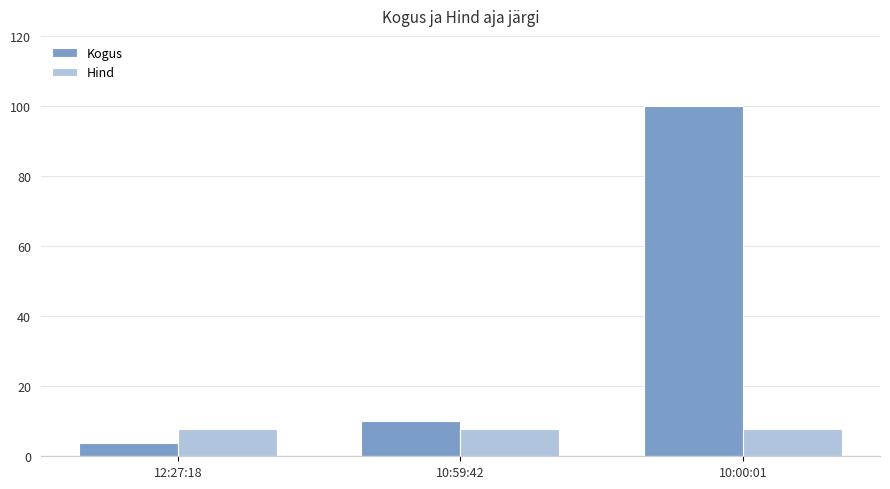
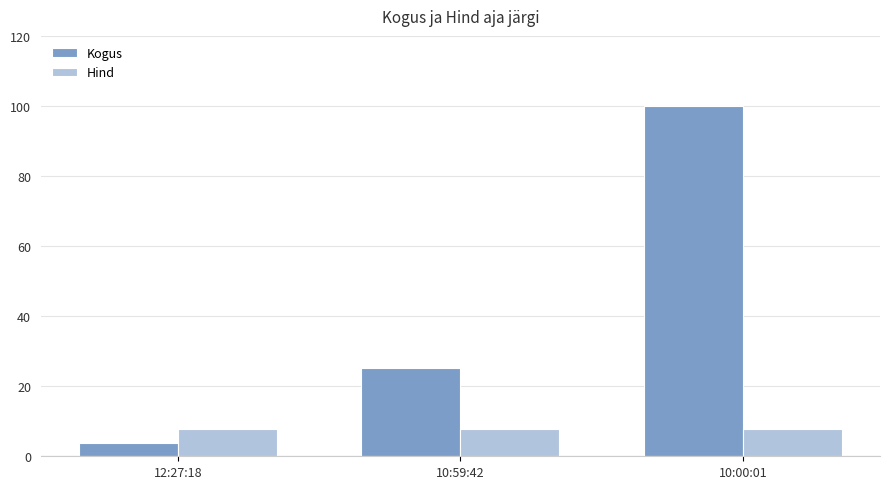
Kogus, 10:59:42: 10 -> 25
